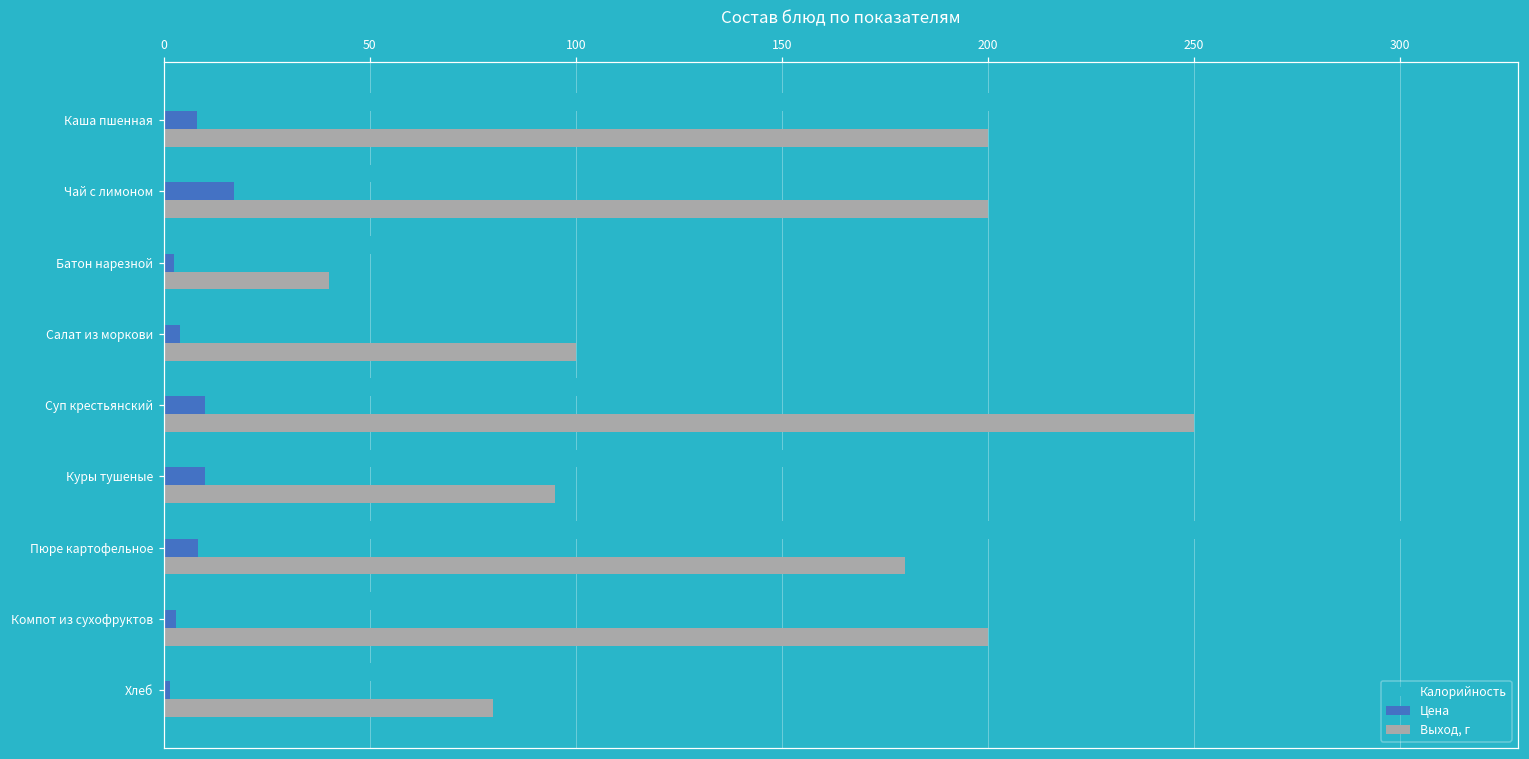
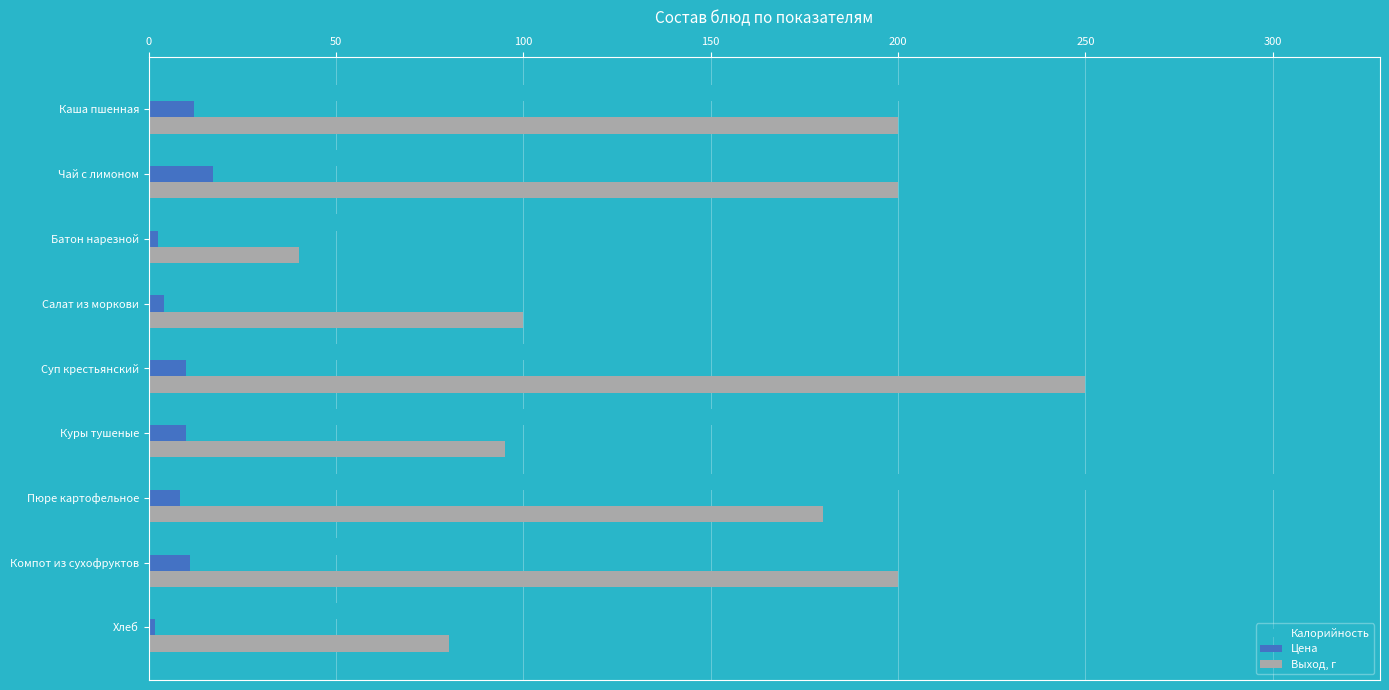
Цена, Каша пшенная: 8 -> 12
Цена, Компот из сухофруктов: 3 -> 11
